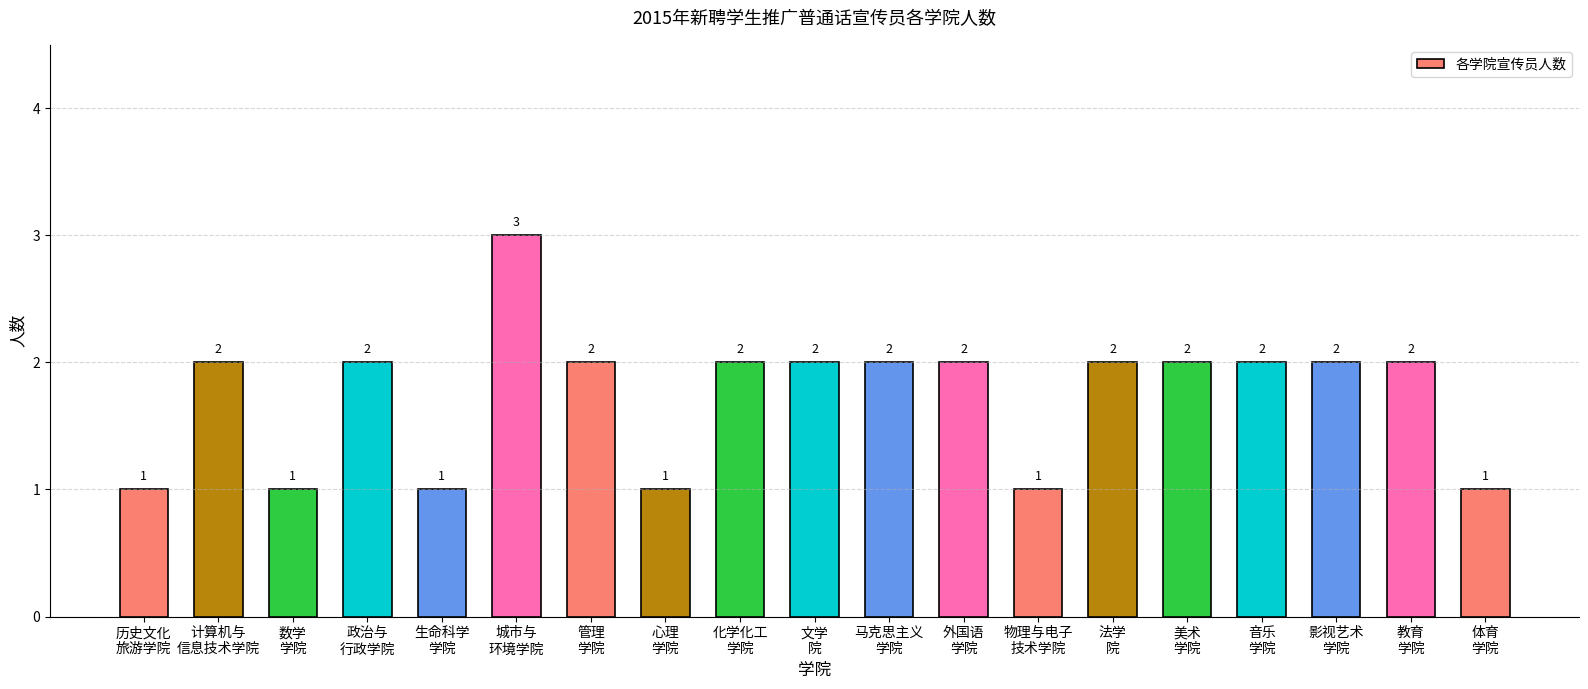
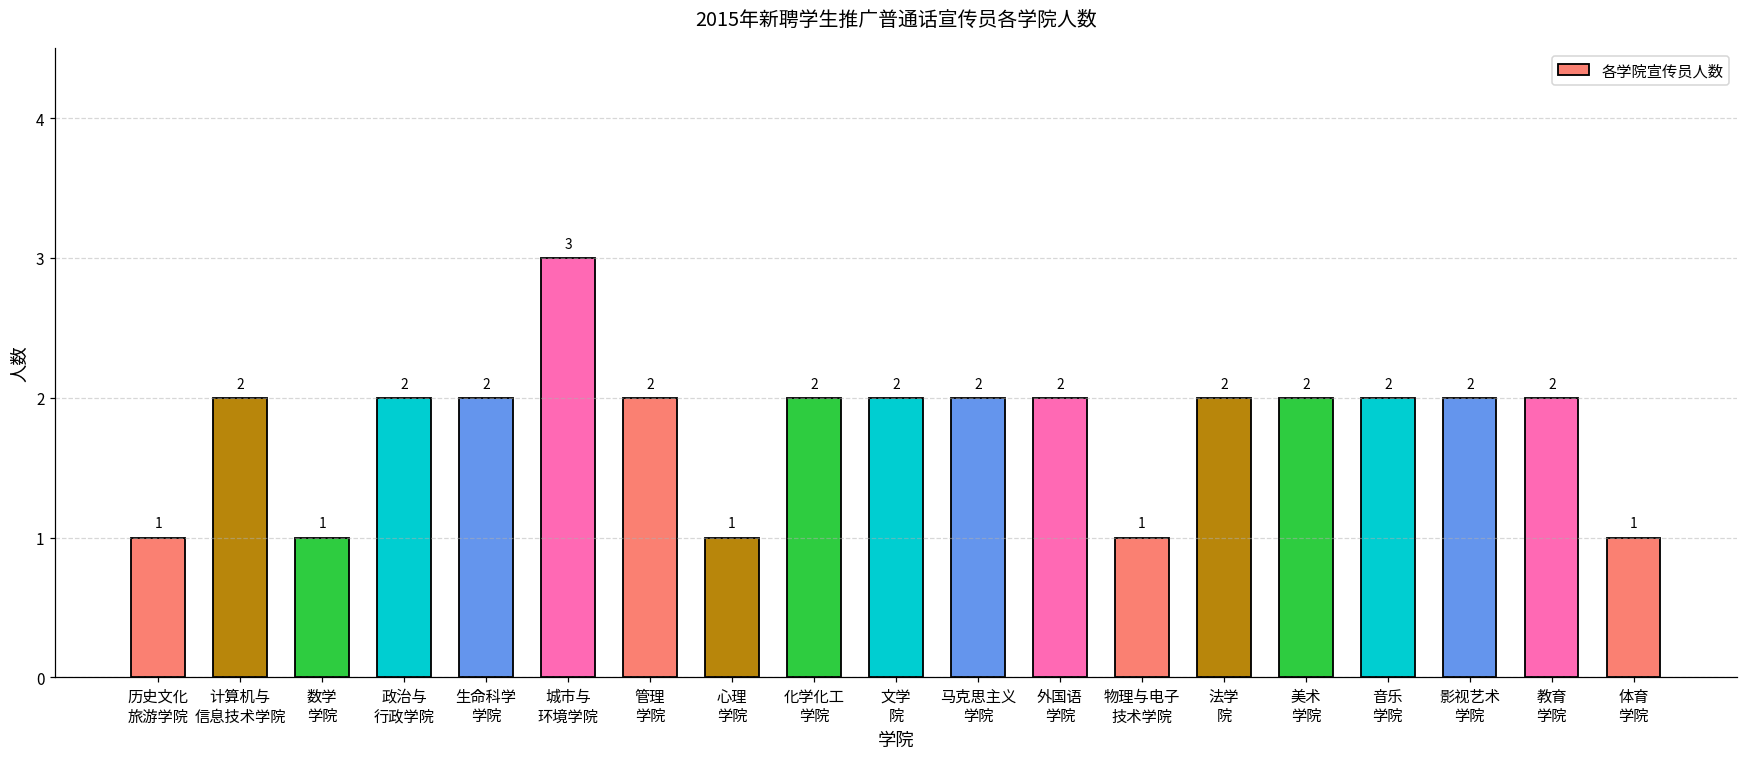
生命科学 学院: 1 -> 2
